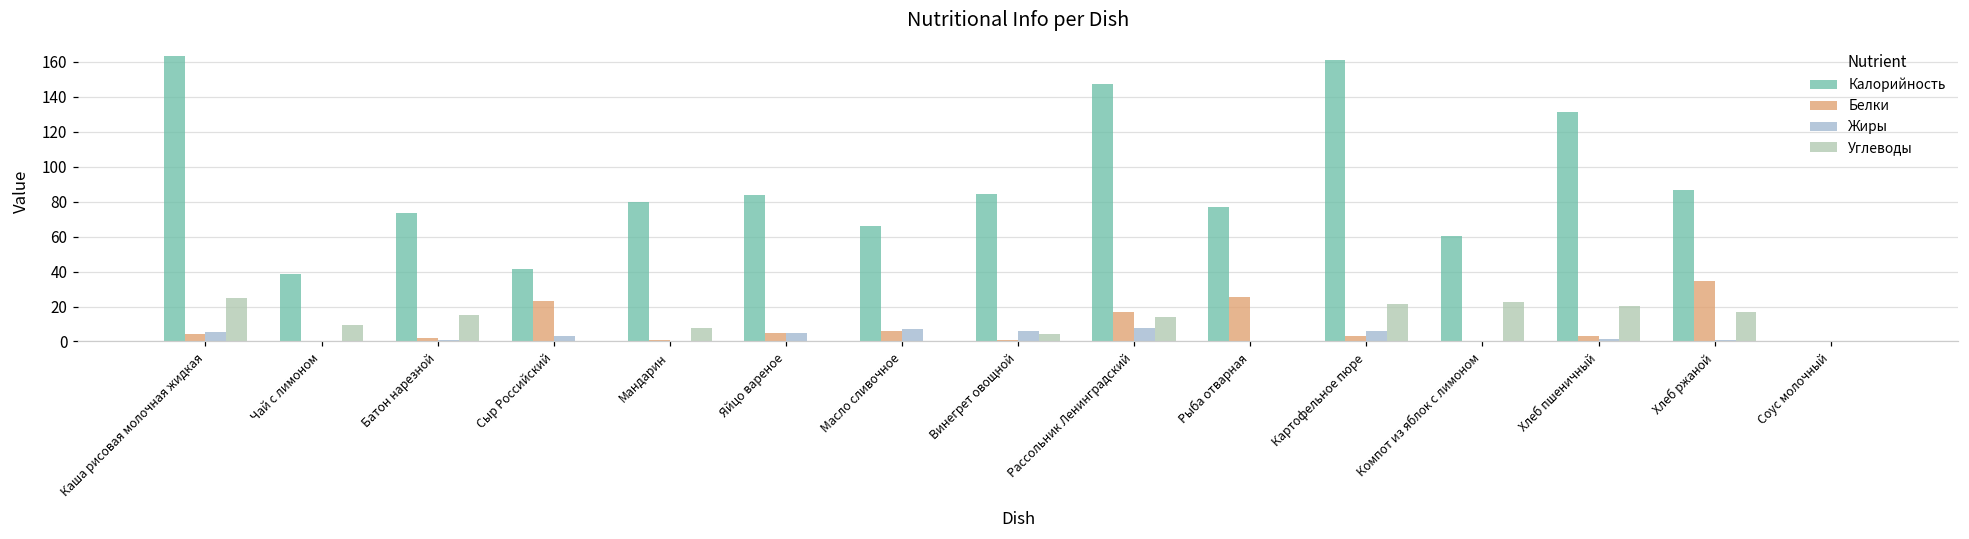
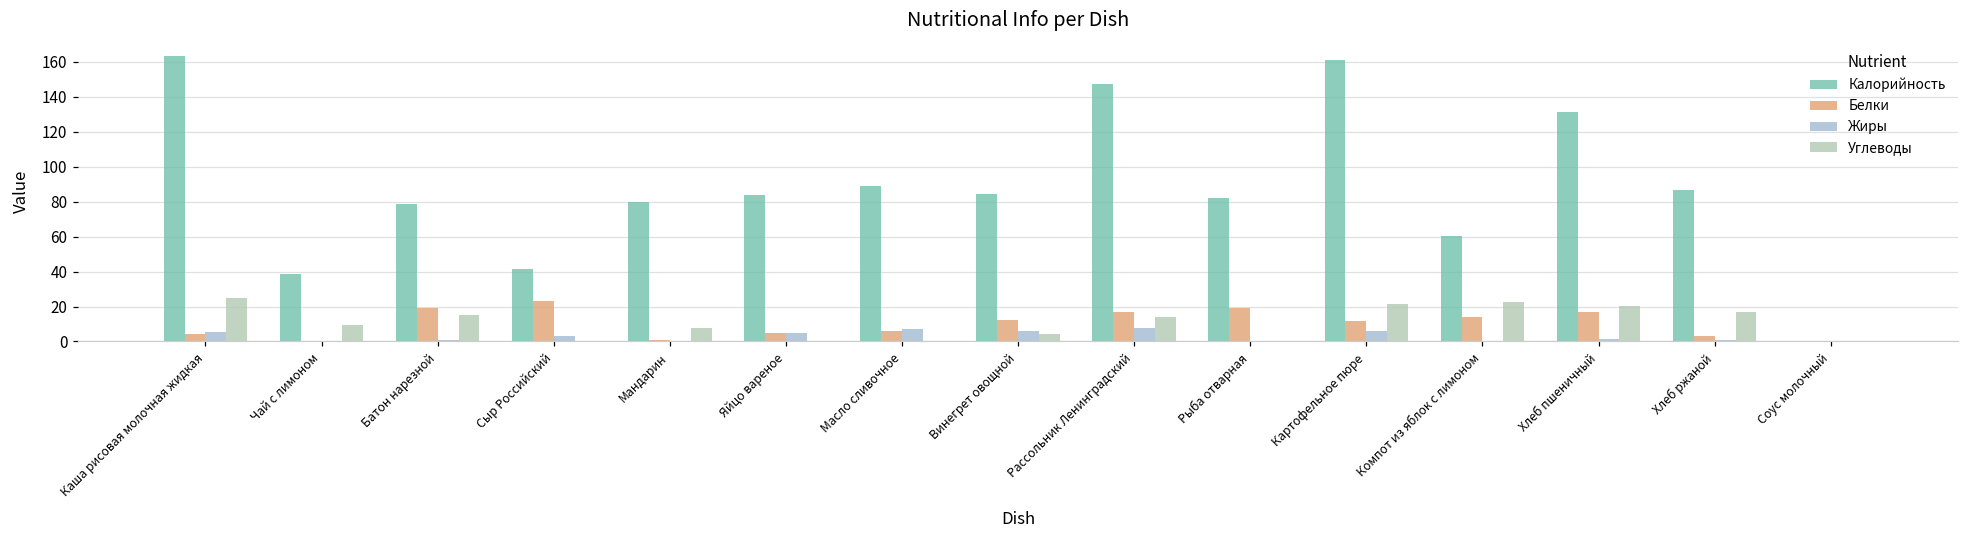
Калорийность, Батон нарезной: 73 -> 79
Белки, Батон нарезной: 2 -> 19
Калорийность, Масло сливочное: 66 -> 89
Белки, Винегрет овощной: 1 -> 13
Калорийность, Рыба отварная: 77 -> 82
Белки, Рыба отварная: 26 -> 19
Белки, Картофельное пюре: 3 -> 12
Белки, Компот из яблок с лимоном: 0 -> 14
Белки, Хлеб пшеничный: 3 -> 17
Белки, Хлеб ржаной: 35 -> 3
